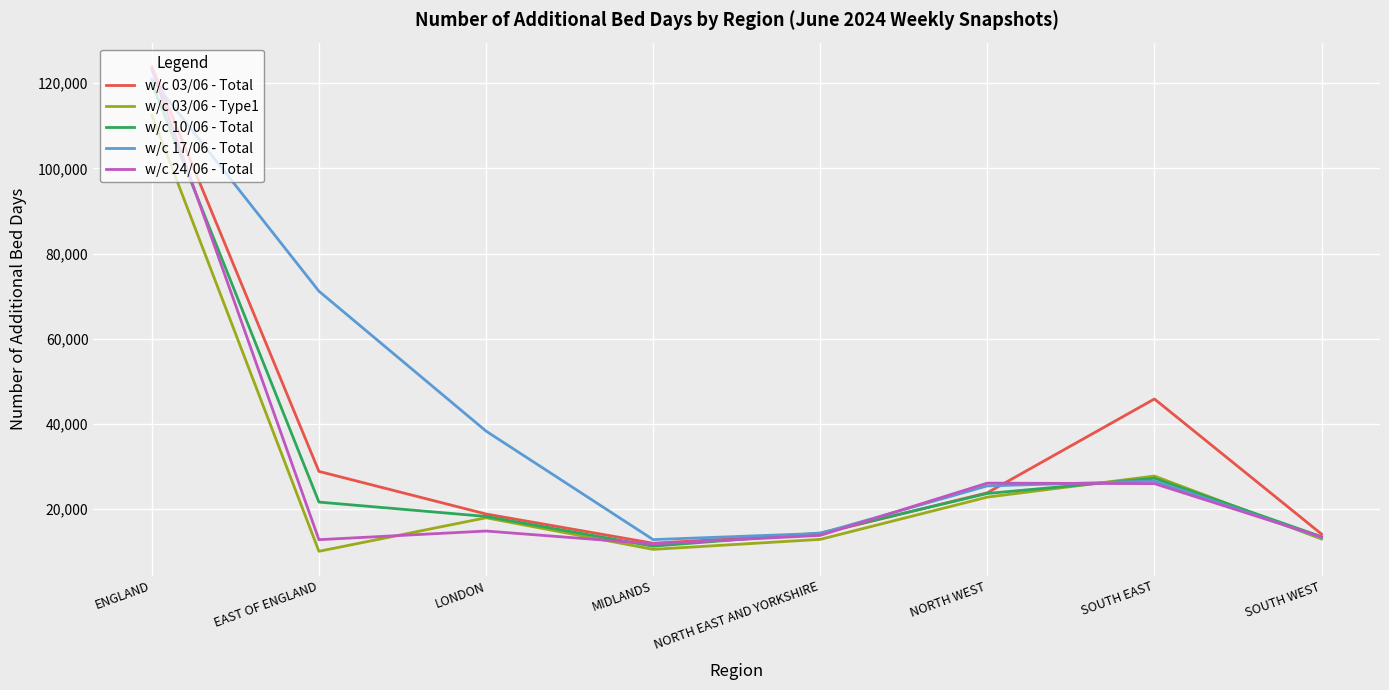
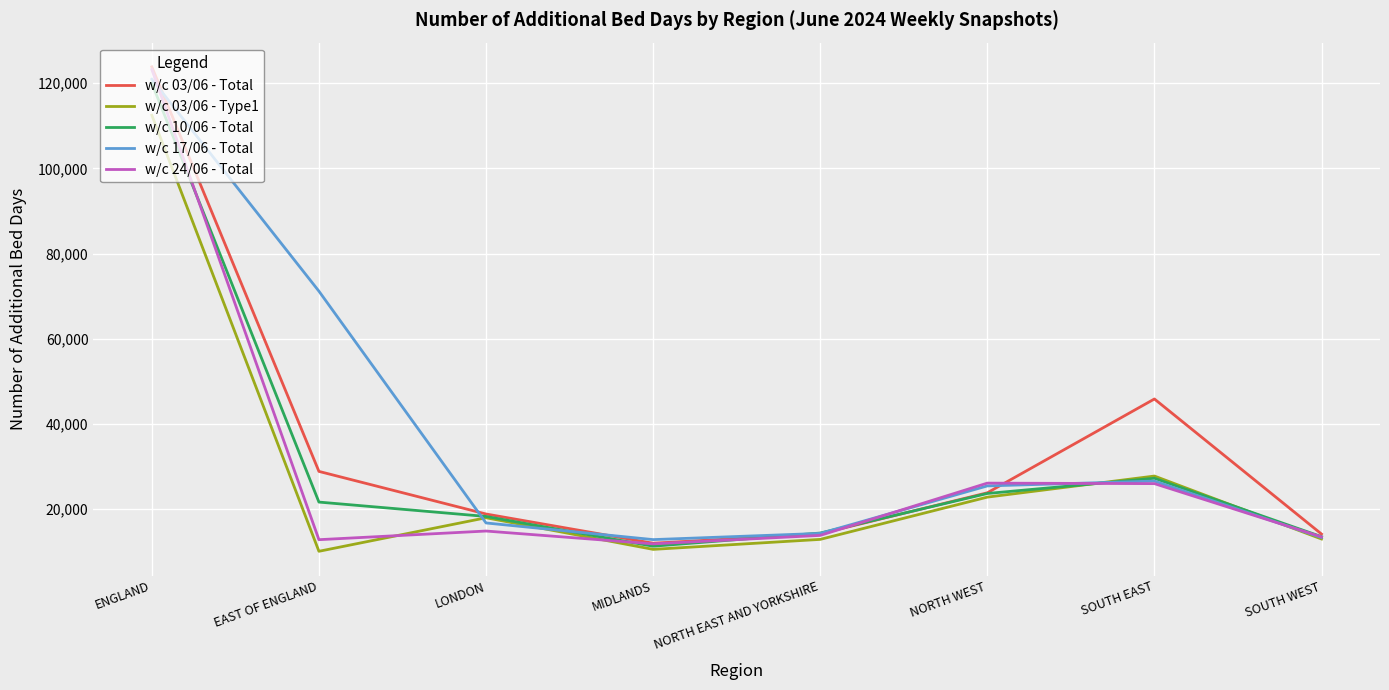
w/c 17/06 - Total, LONDON: 38,000 -> 17,000
